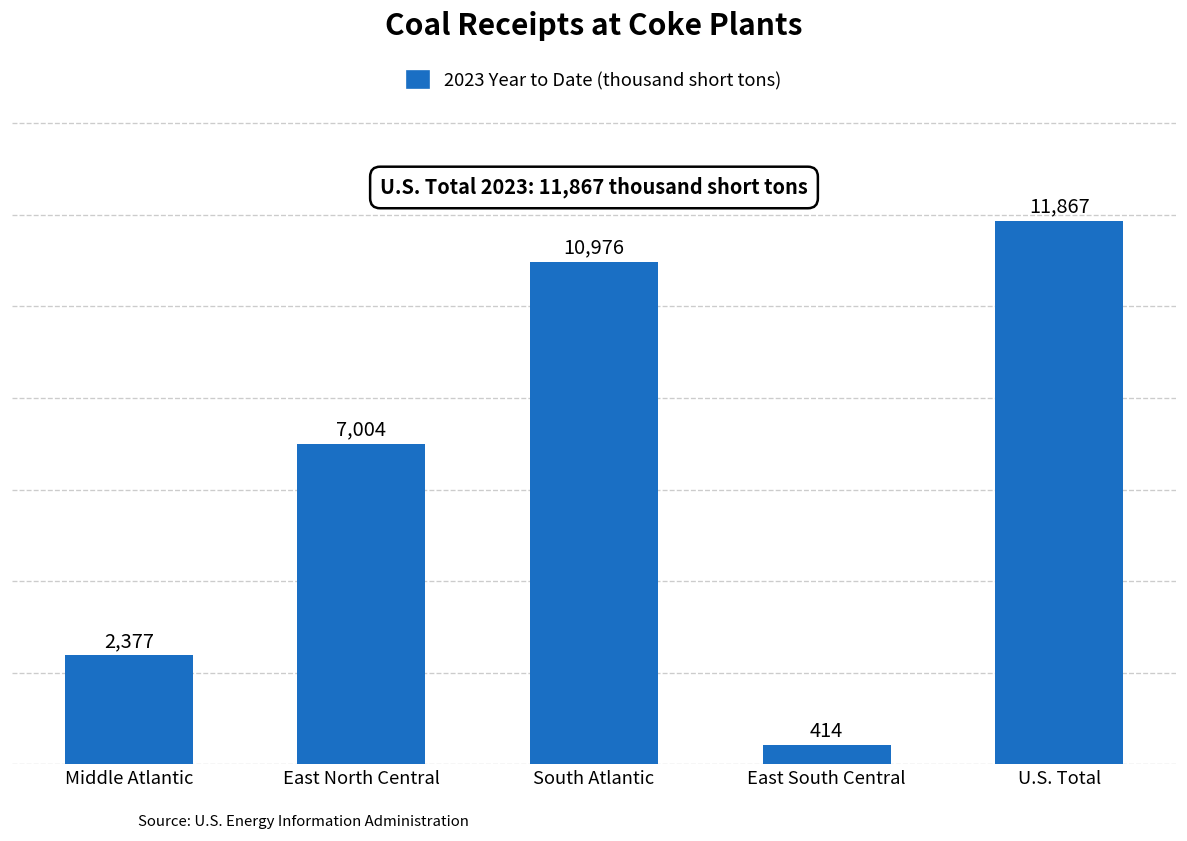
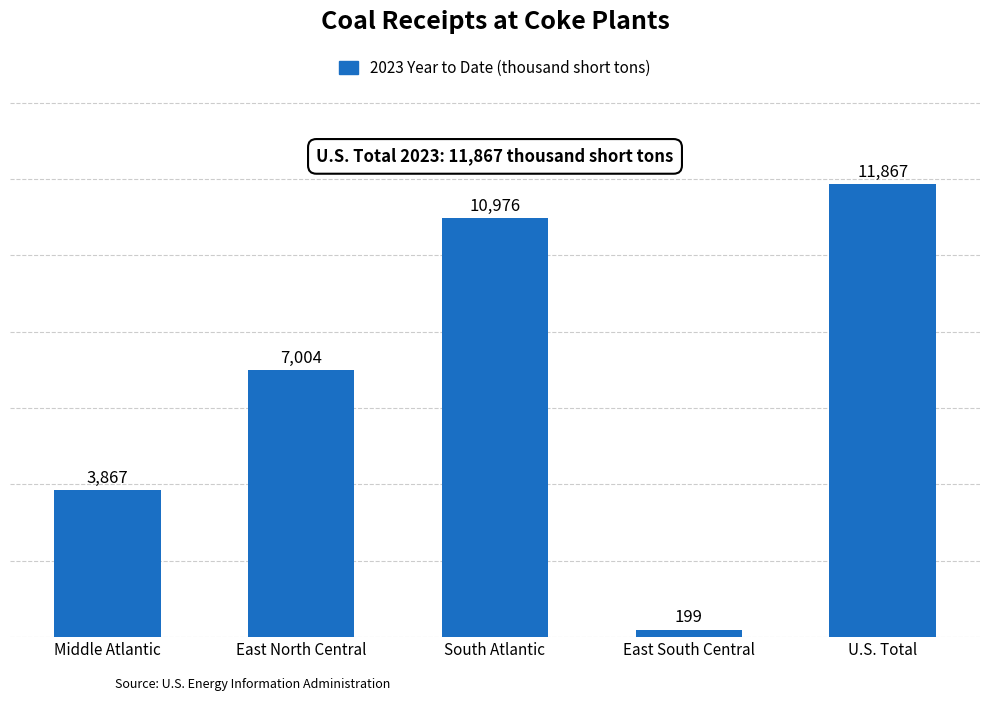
Middle Atlantic: 2,377 -> 3,867
East South Central: 414 -> 199
